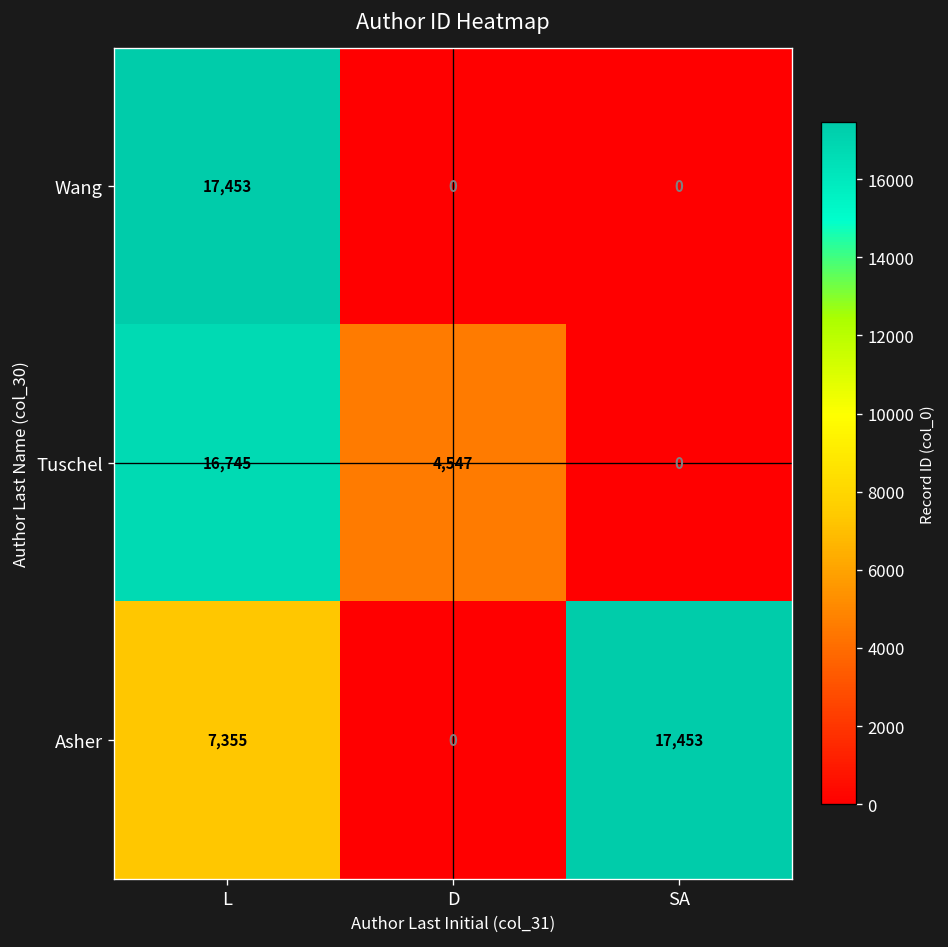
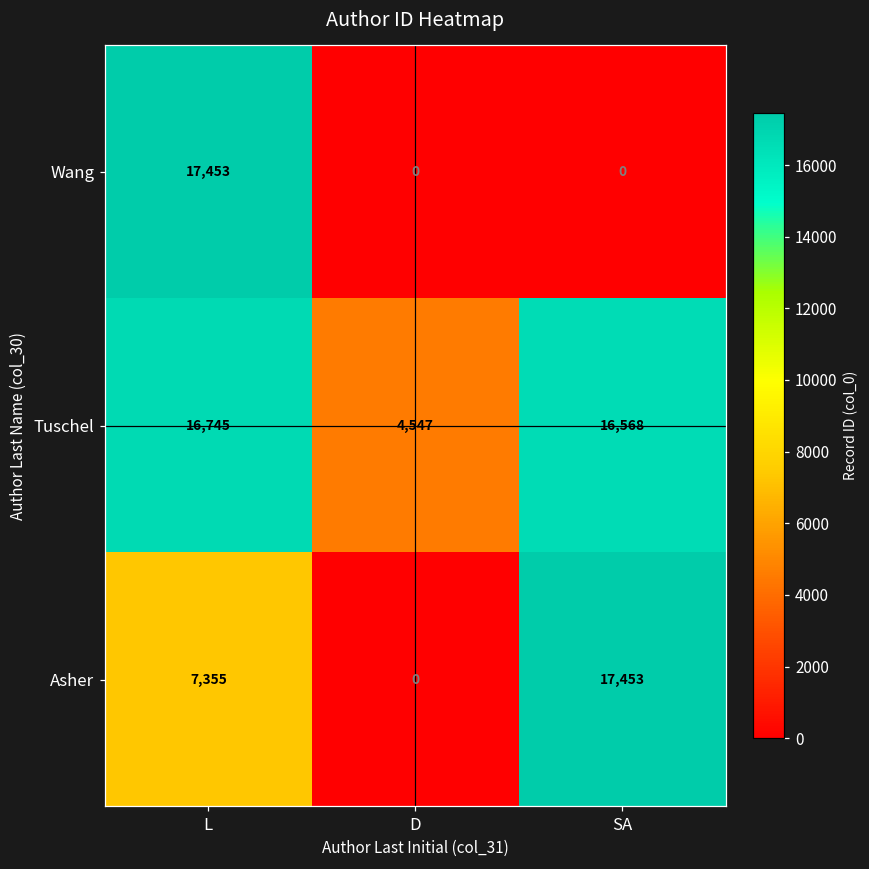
Tuschel, SA: 0 -> 16,568
